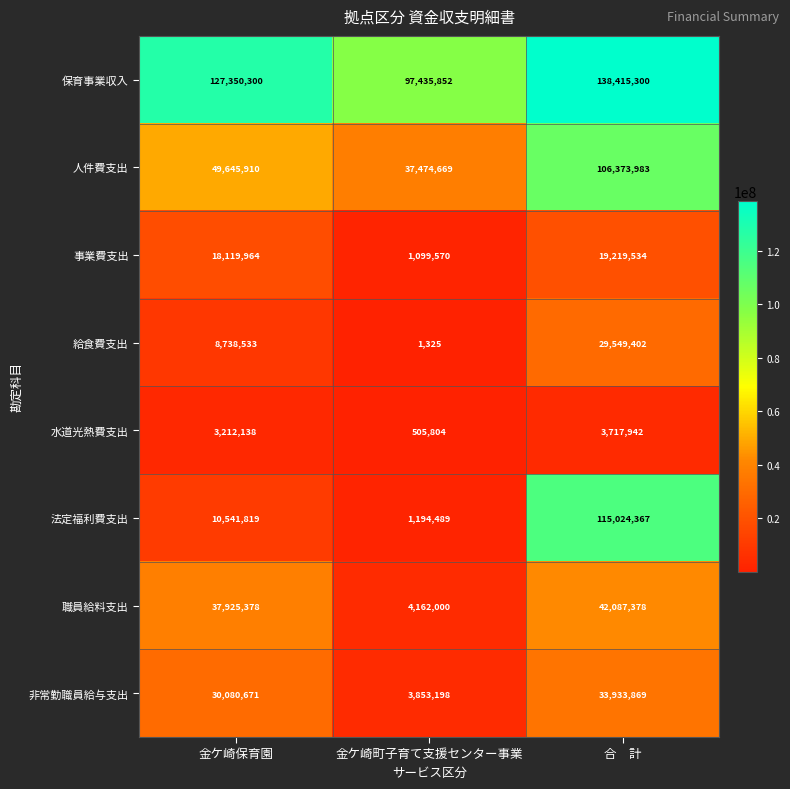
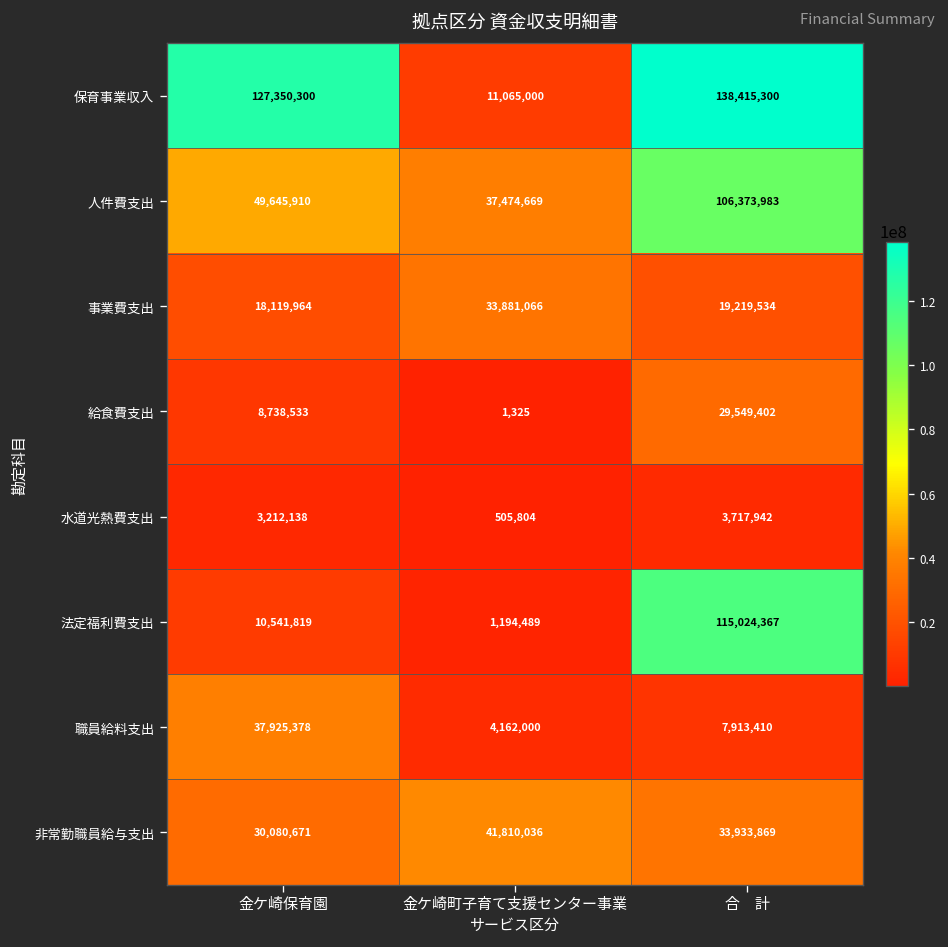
保育事業収入, 金ケ崎町子育て支援センター事業: 97,435,852 -> 11,065,000
事業費支出, 金ケ崎町子育て支援センター事業: 1,099,570 -> 33,881,066
職員給料支出, 合 計: 42,087,378 -> 7,913,410
非常勤職員給与支出, 金ケ崎町子育て支援センター事業: 3,853,198 -> 41,810,036
